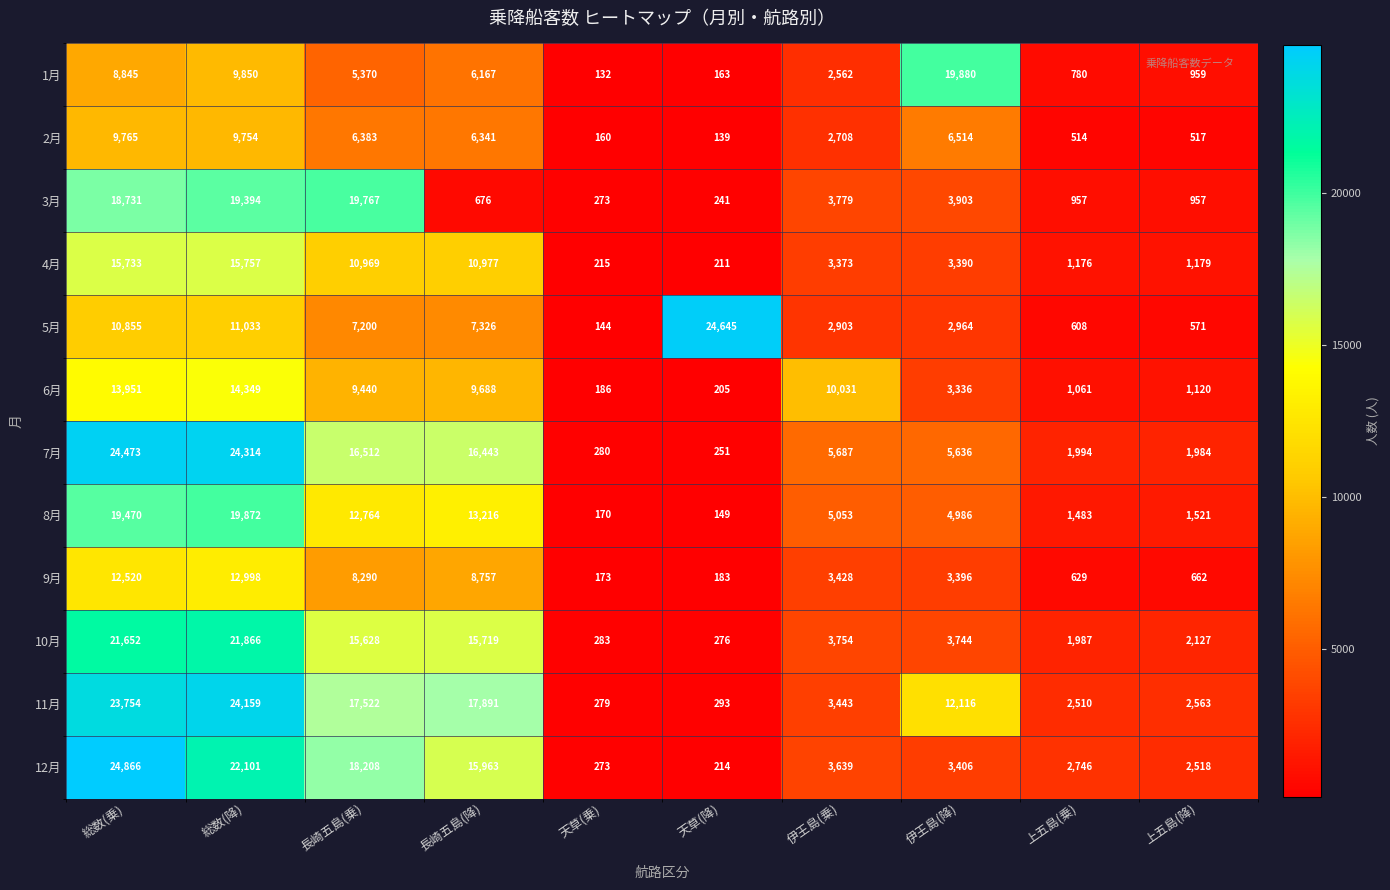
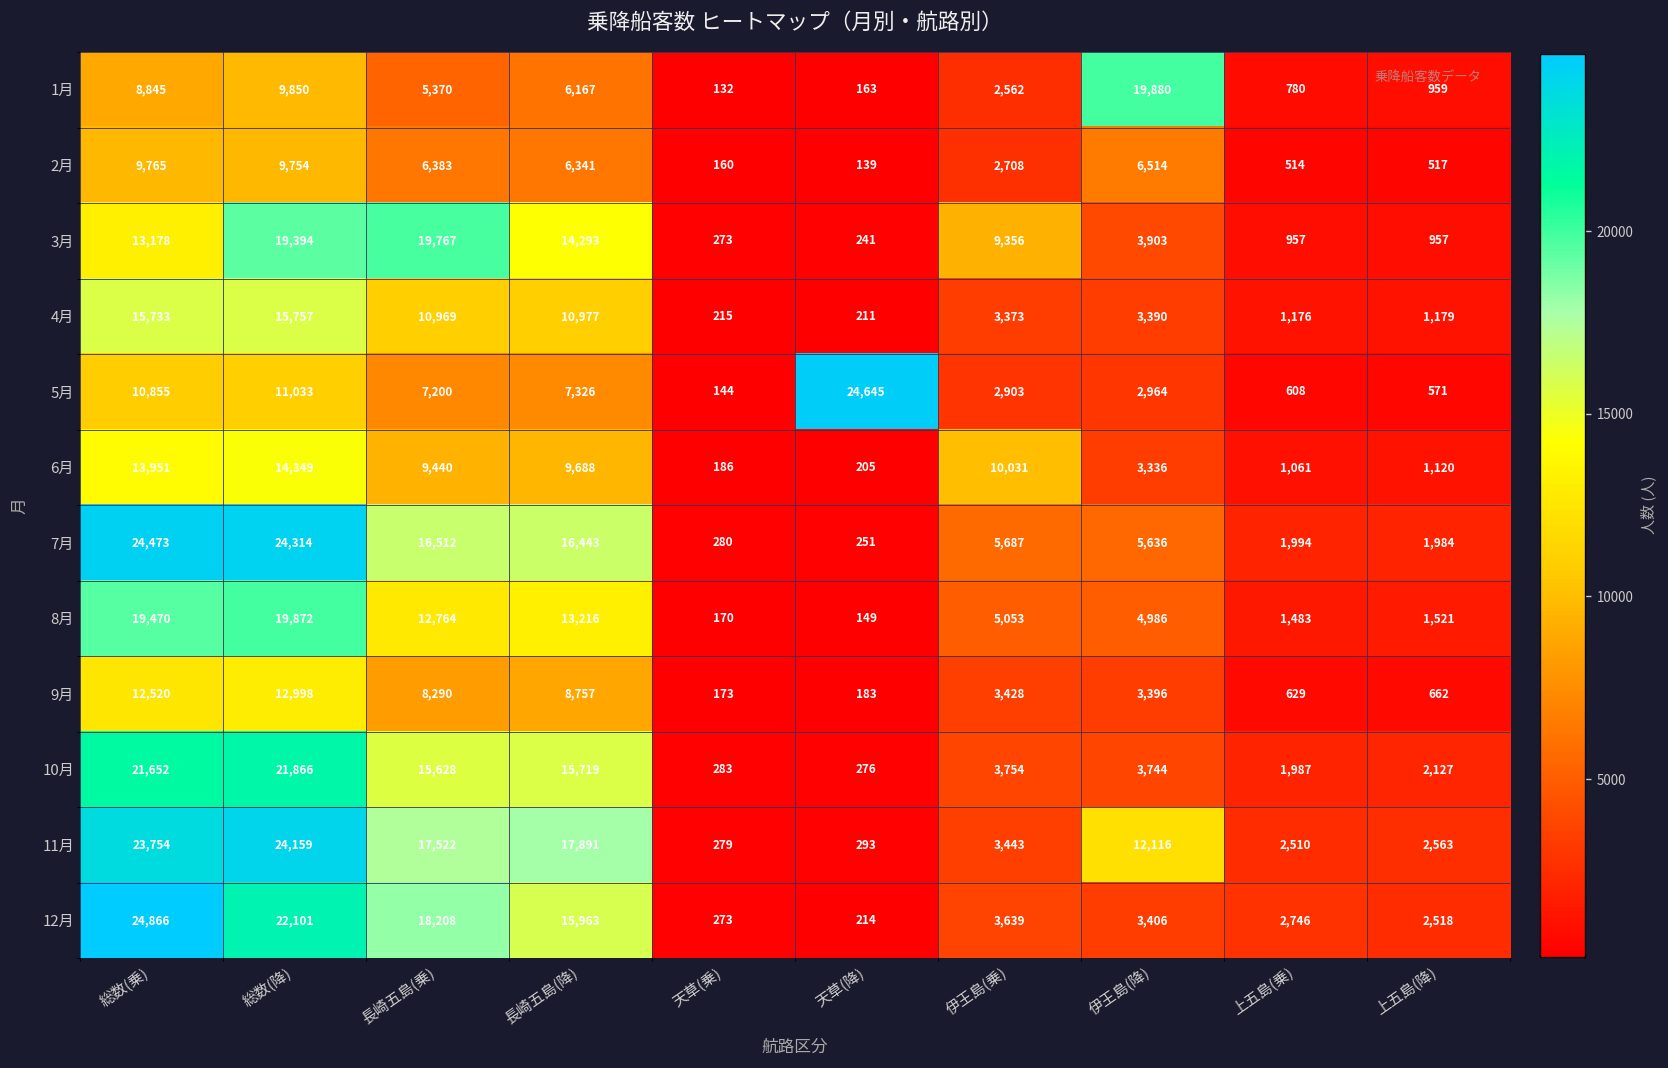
3月, 総数(乗): 18,731 -> 13,178
3月, 長崎五島(降): 676 -> 14,293
3月, 伊王島(乗): 3,779 -> 9,356
